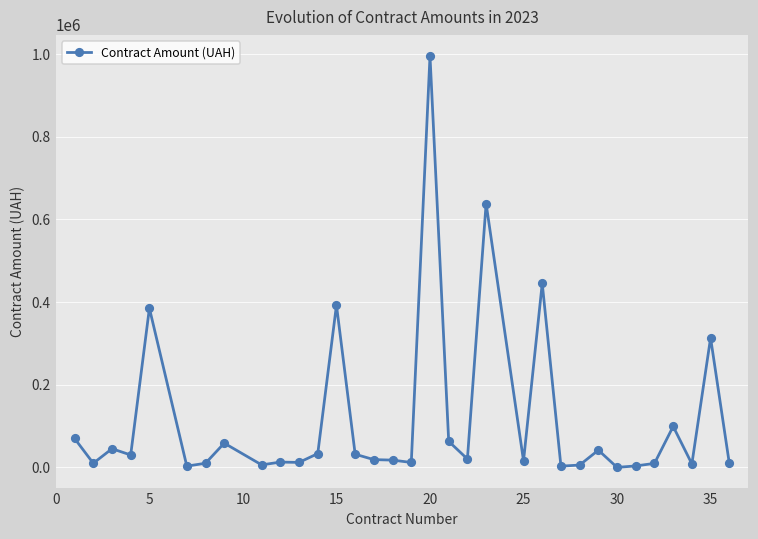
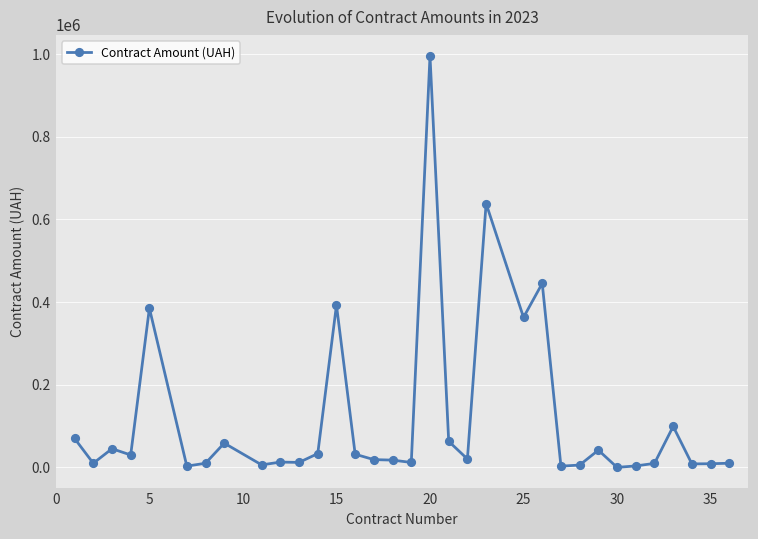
25: 20000 -> 360000
35: 310000 -> 10000
